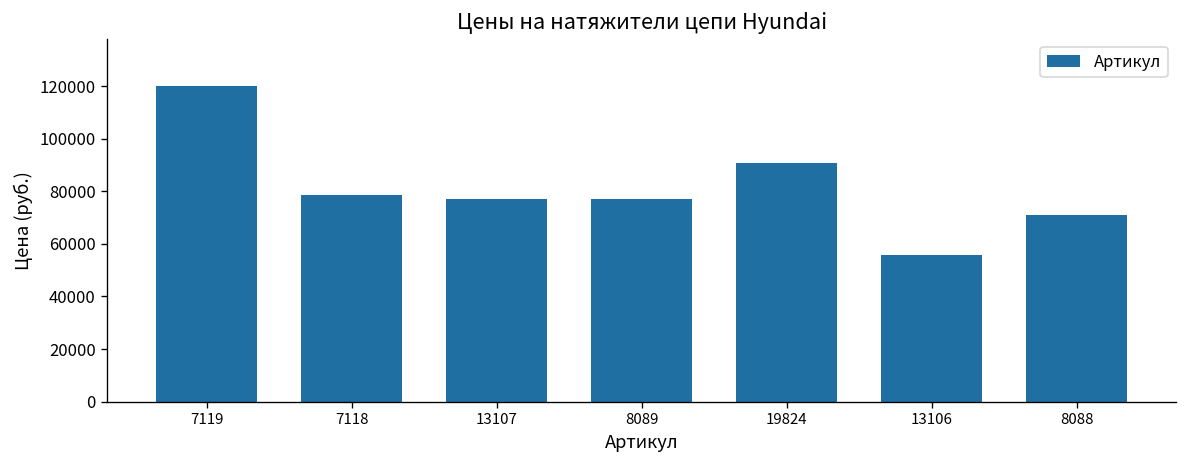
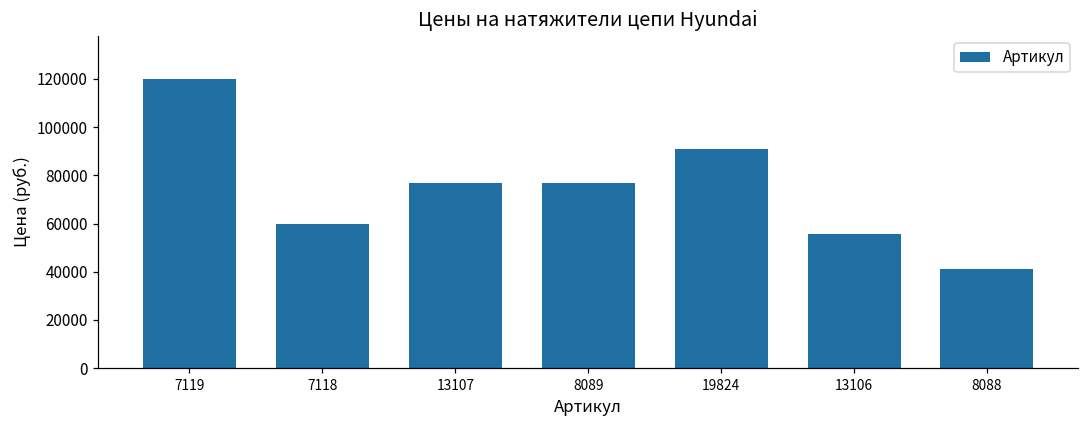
7118: 79000 -> 60000
8088: 71000 -> 41000
